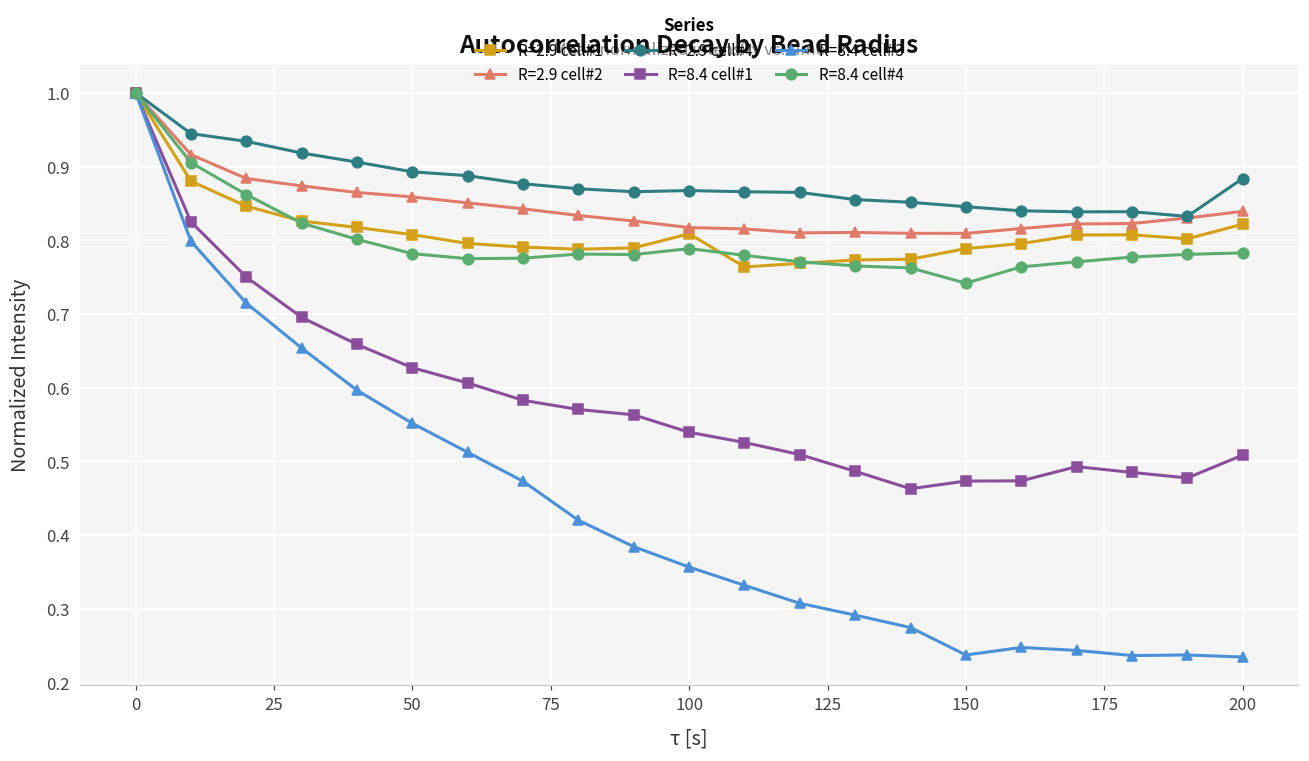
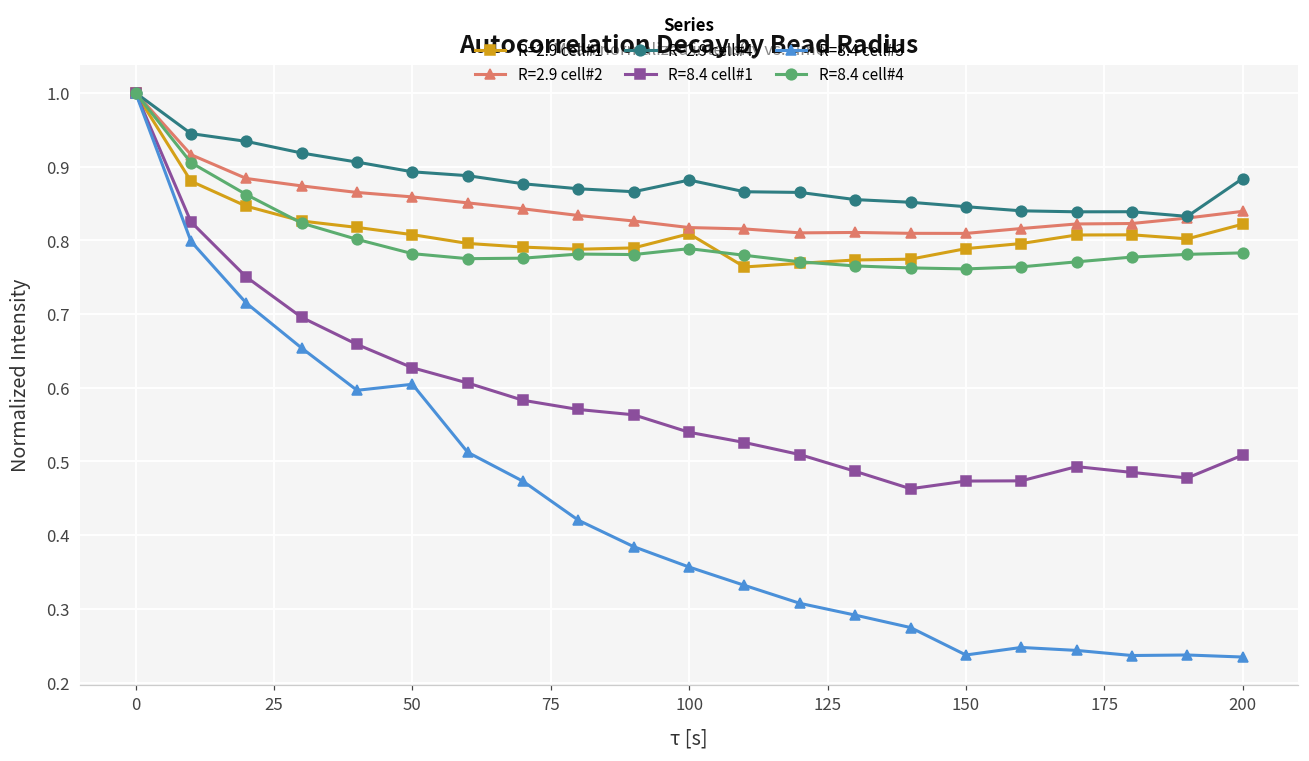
R=8.4 cell#3, 50: 0.55 -> 0.60
R=2.9 cell#4, 100: 0.87 -> 0.88
R=8.4 cell#4, 150: 0.74 -> 0.76
